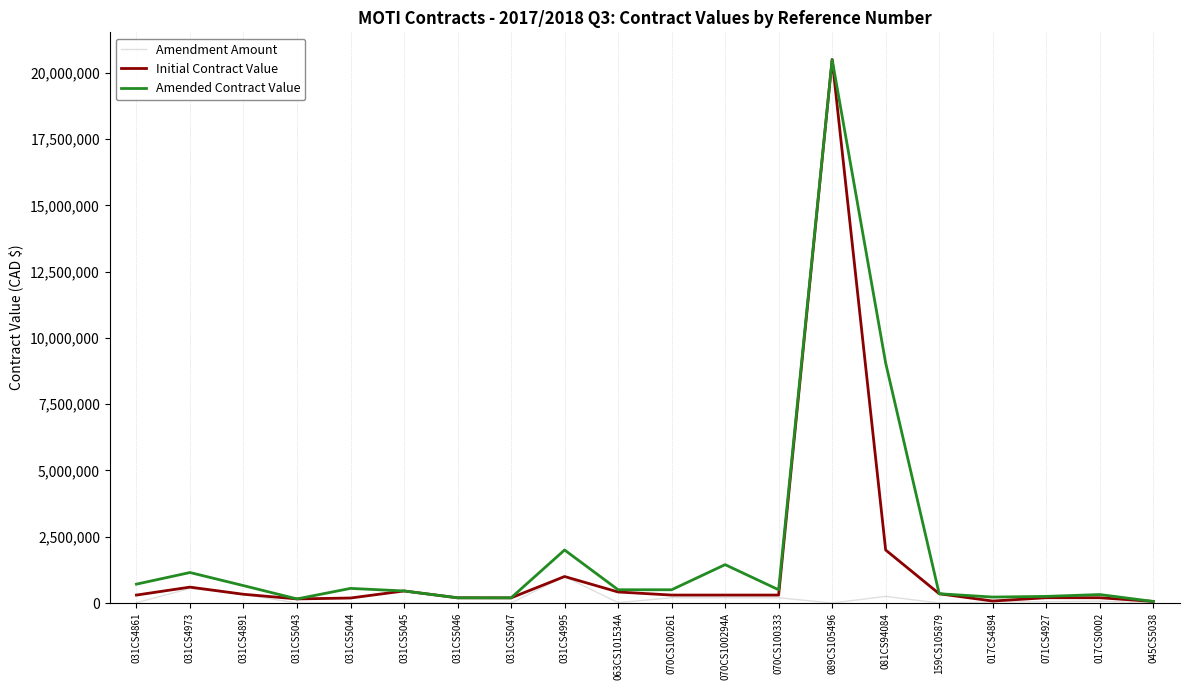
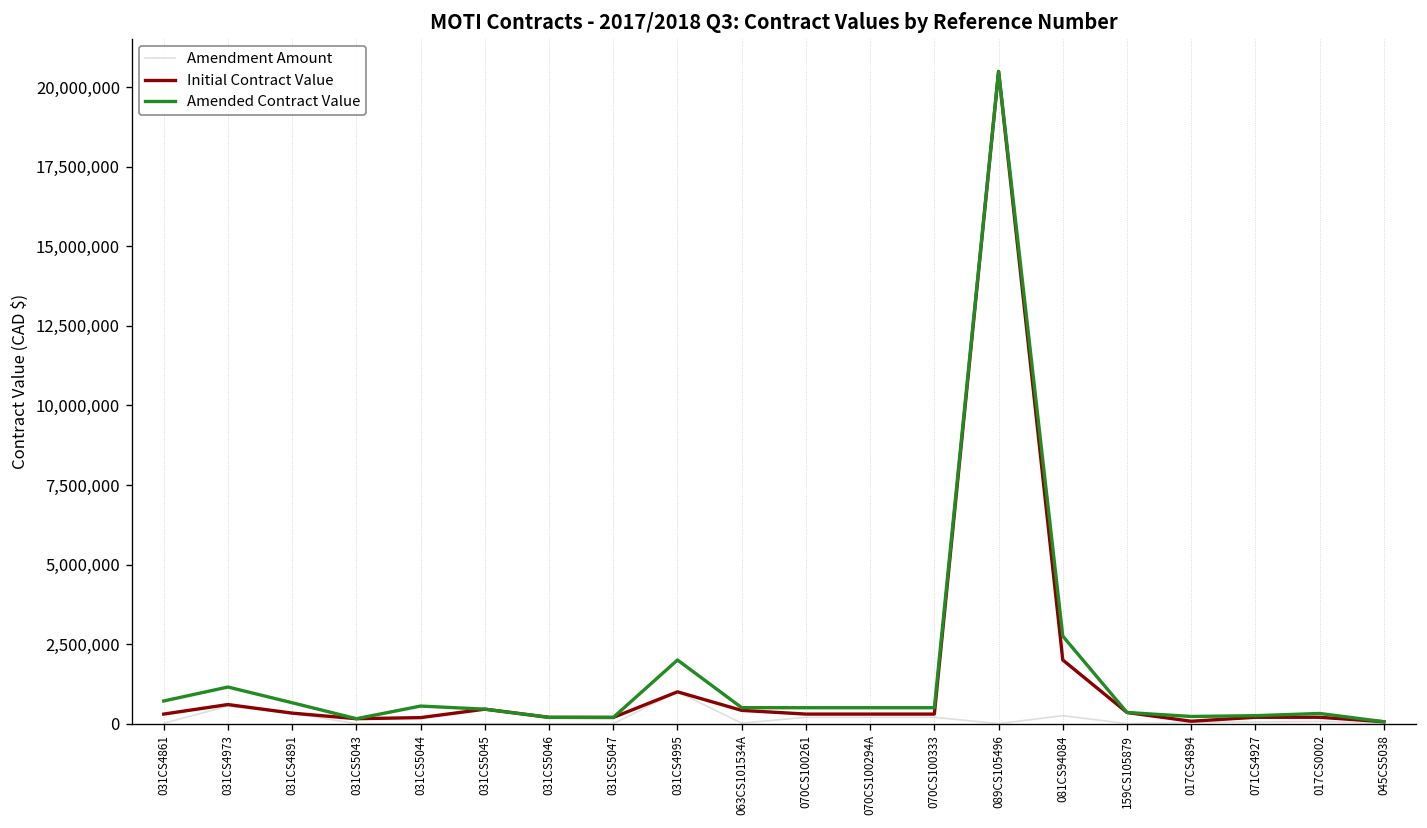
Amended Contract Value, 070CS100294A: 1,400,000 -> 500,000
Amended Contract Value, 081CS94084: 9,100,000 -> 2,800,000
